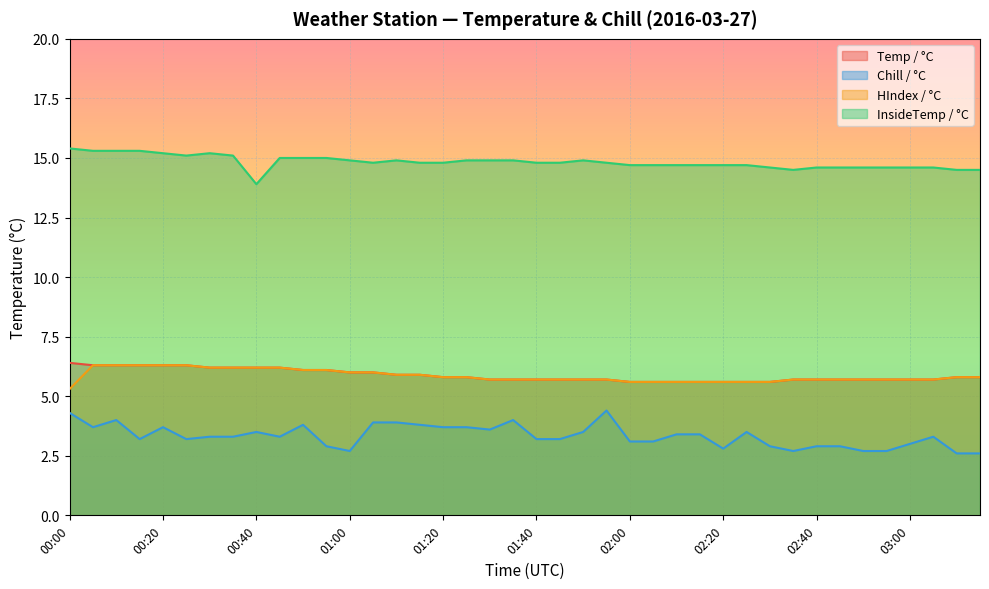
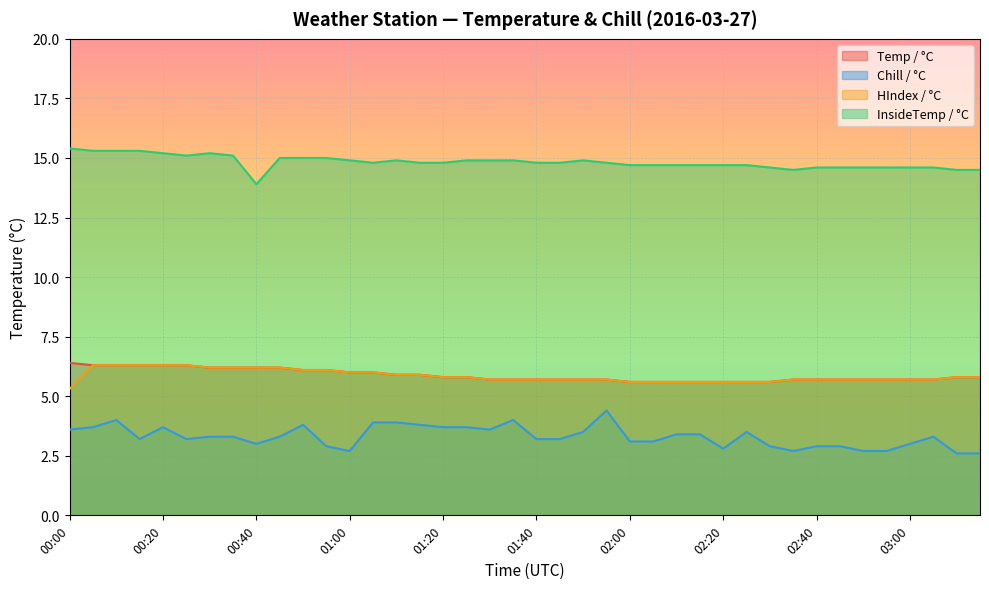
Chill / °C, 00:00: 4.3 -> 3.6
Chill / °C, 00:40: 3.5 -> 3.0
